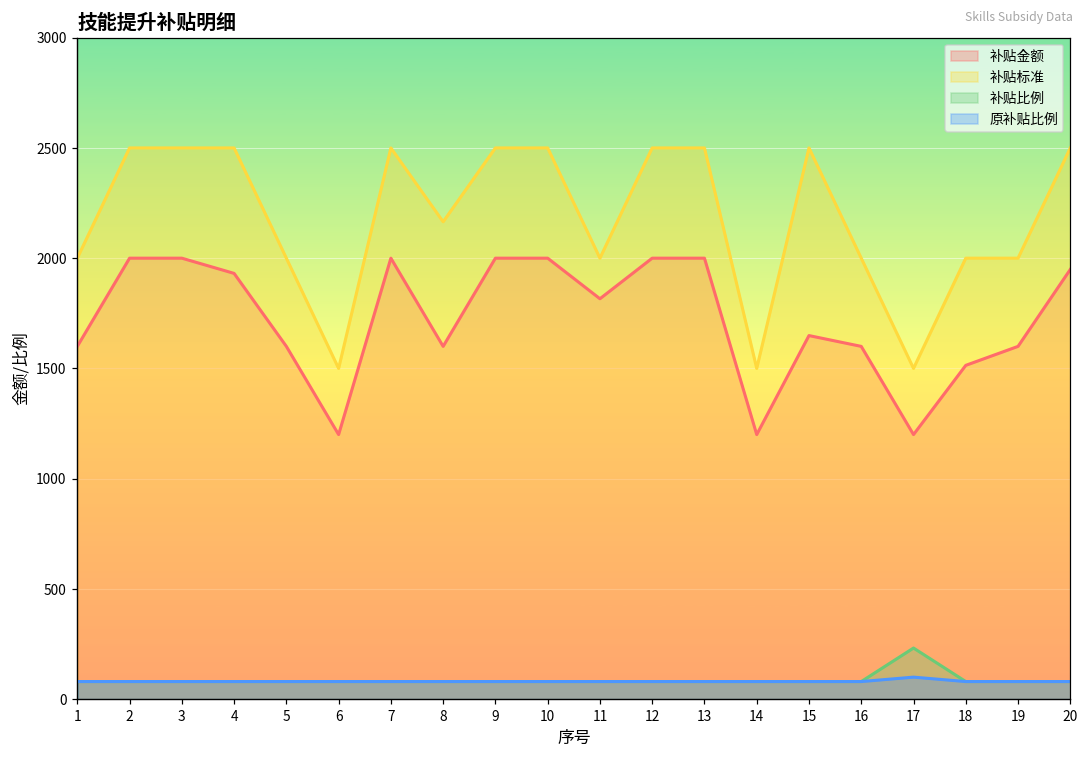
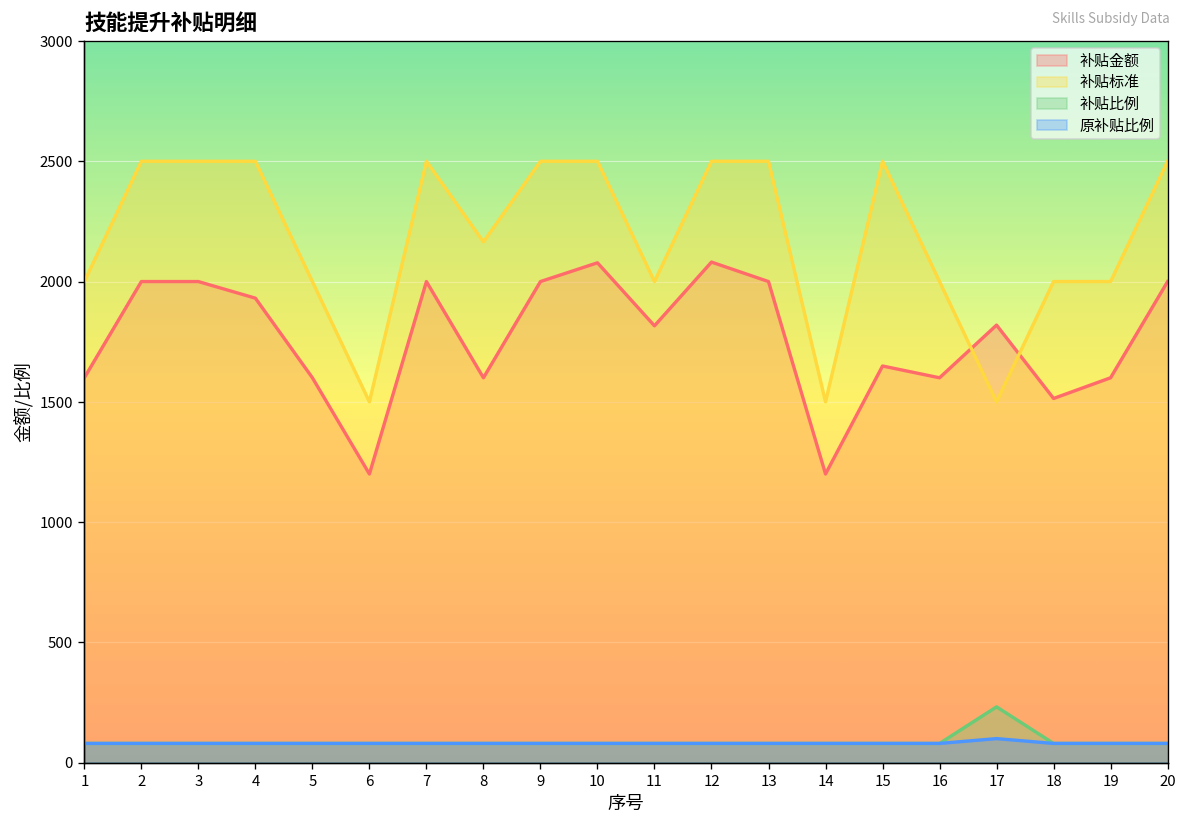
补贴金额, 10: 2000 -> 2080
补贴金额, 12: 2000 -> 2080
补贴金额, 17: 1200 -> 1820
补贴金额, 20: 1950 -> 2000
